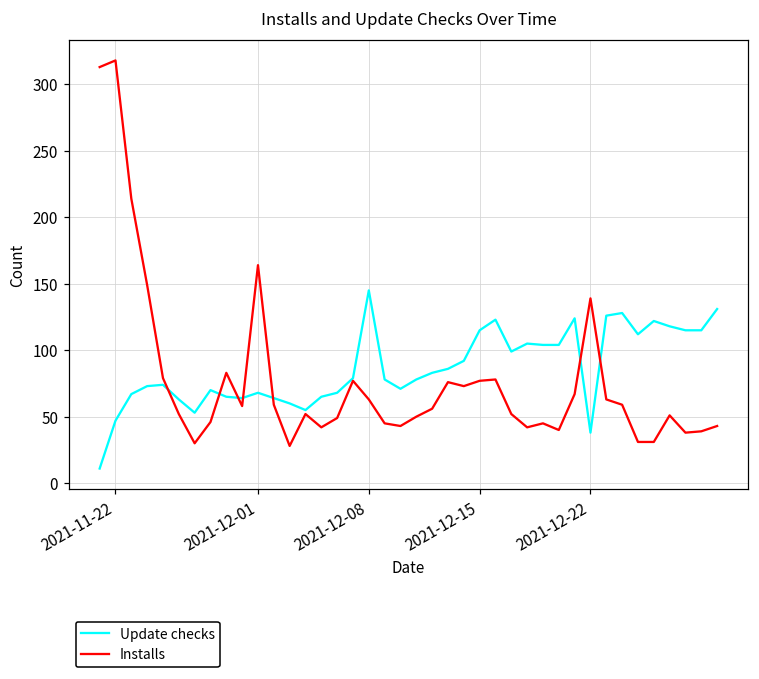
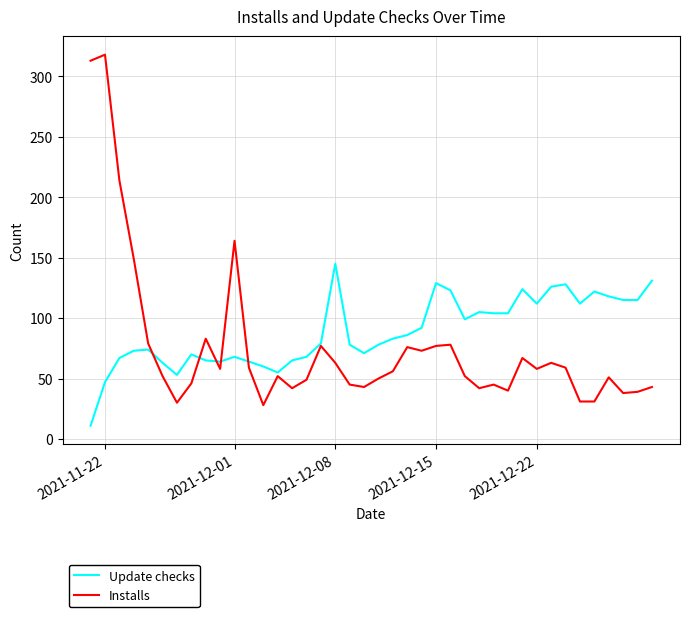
Update checks, 2021-12-15: 115 -> 129
Update checks, 2021-12-22: 38 -> 112
Installs, 2021-12-22: 139 -> 58
